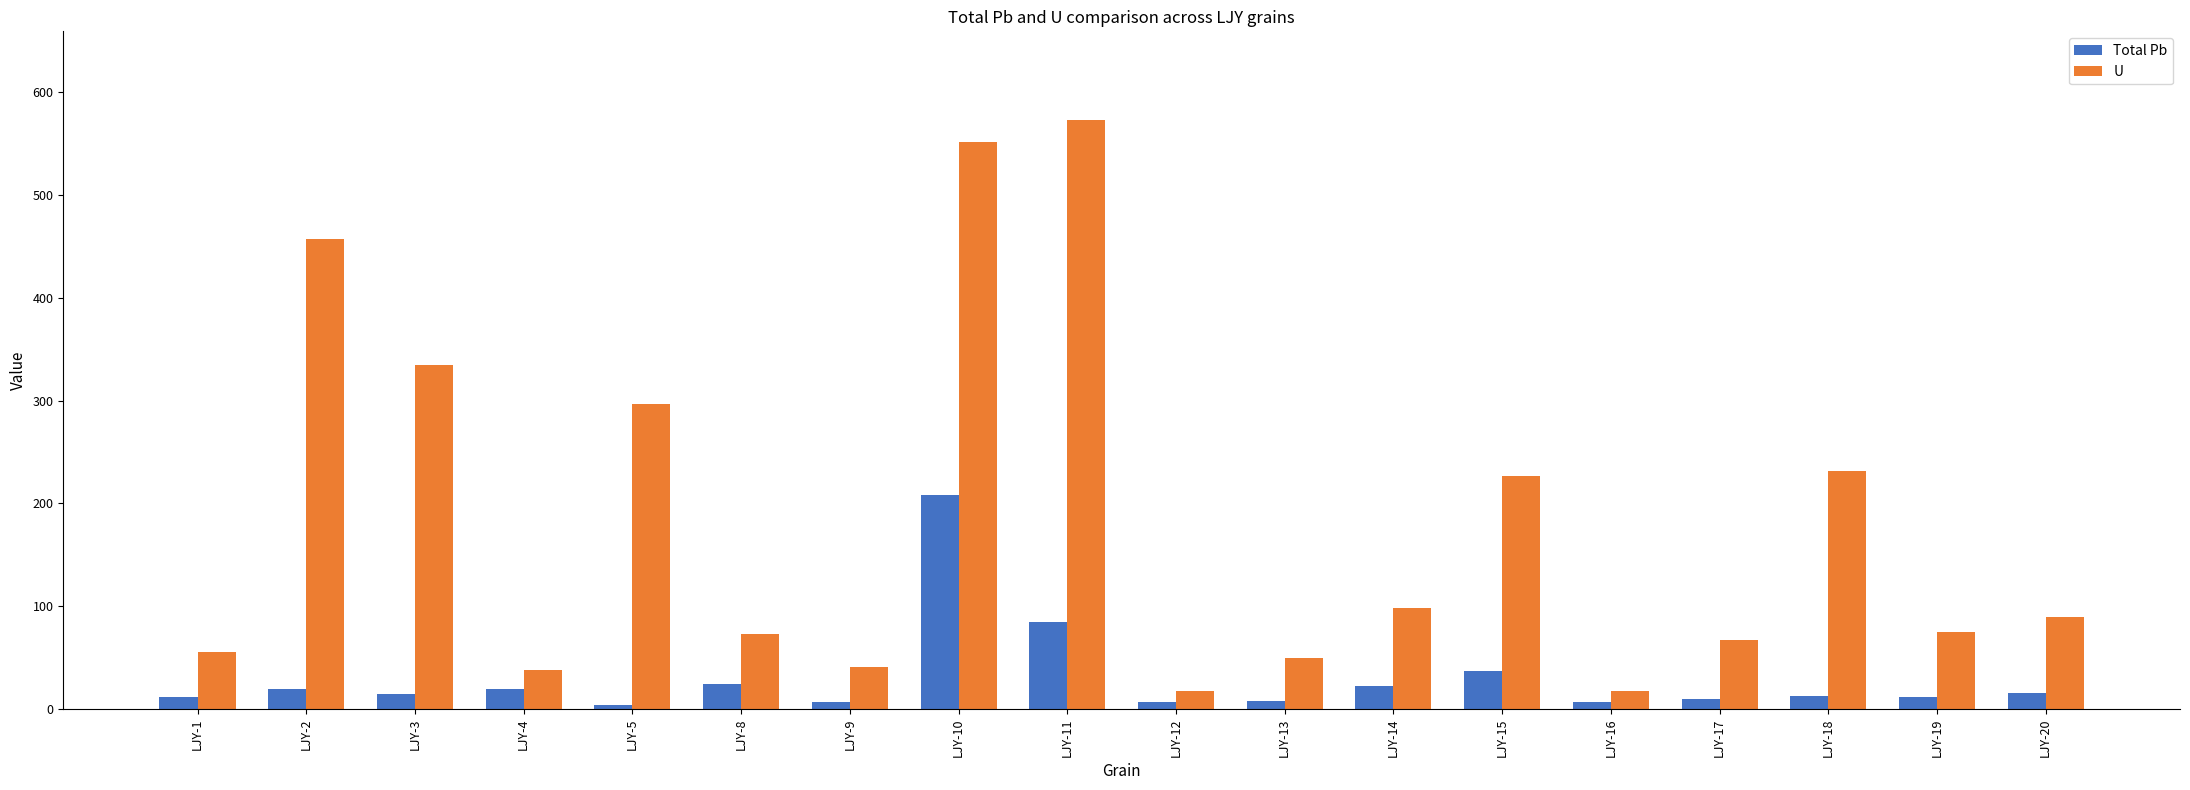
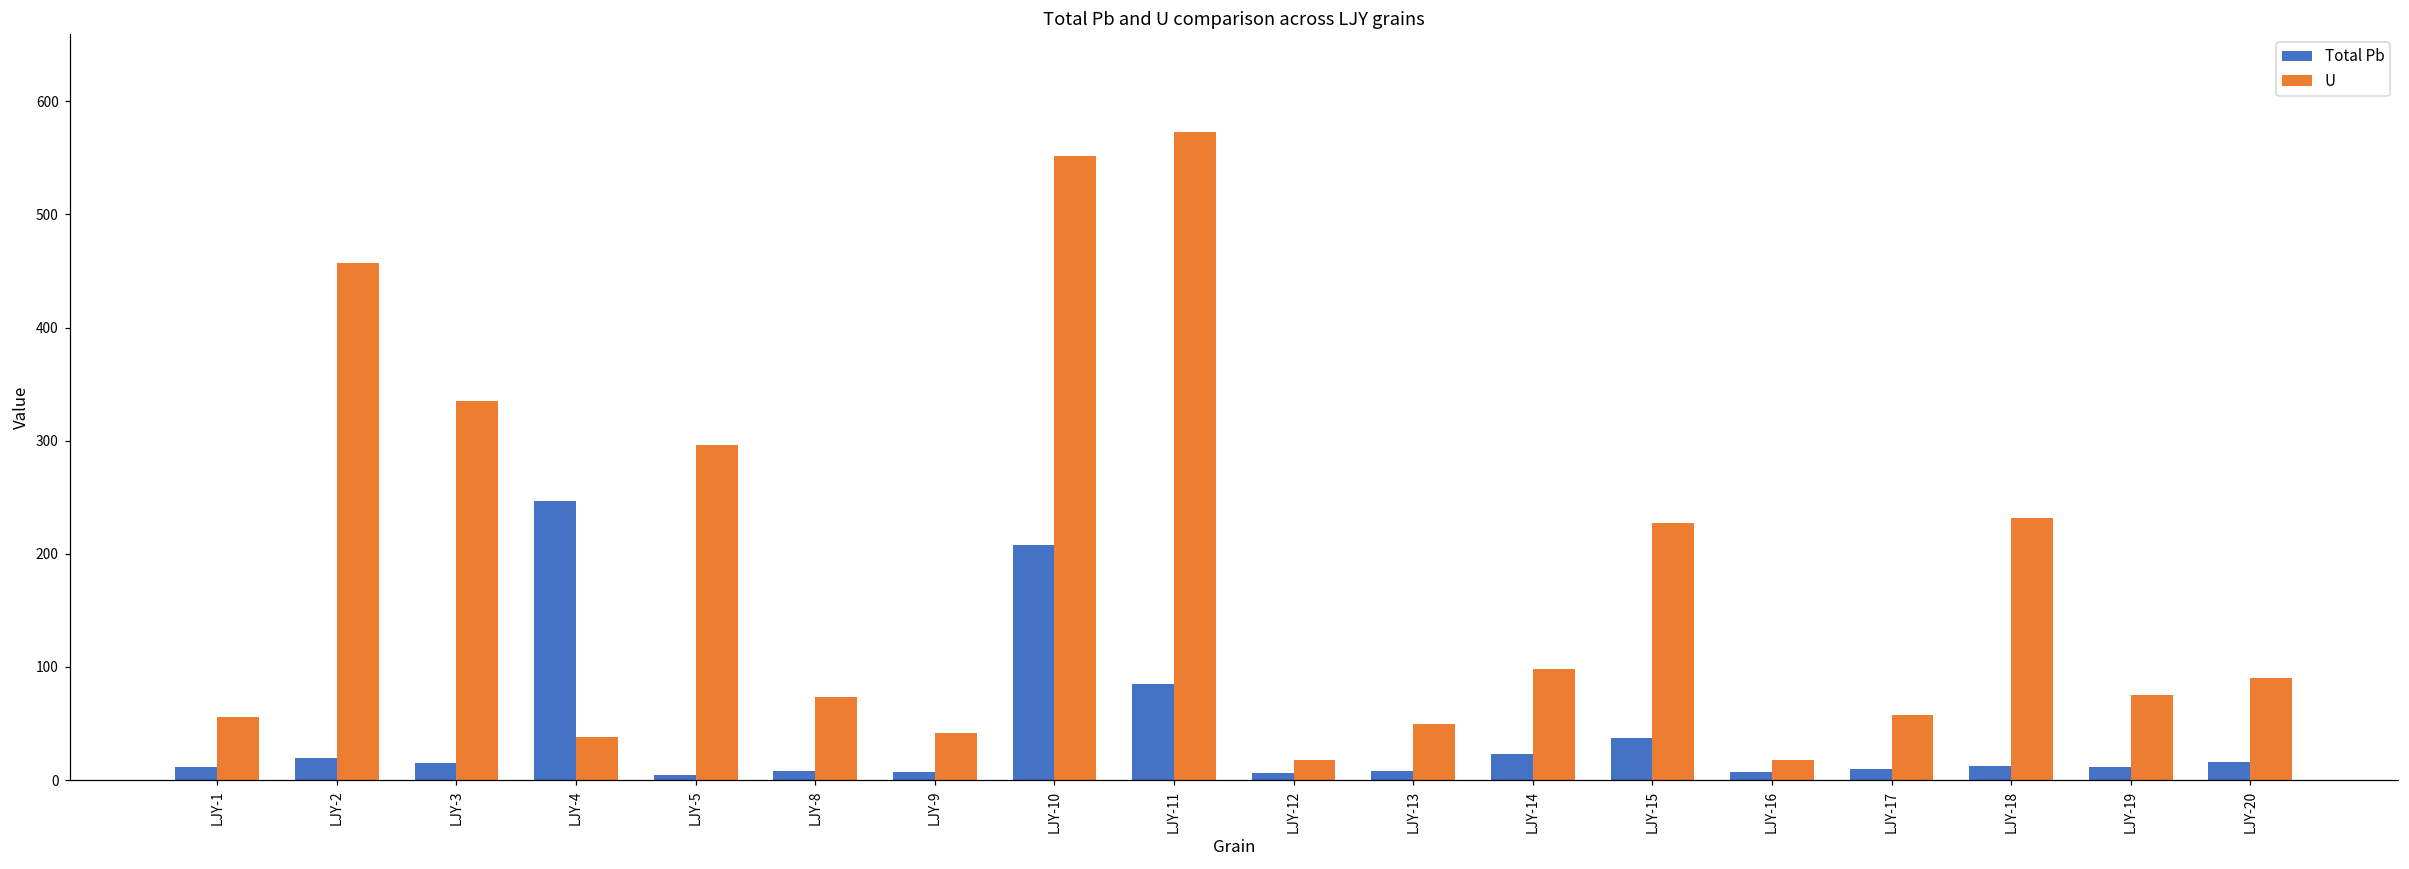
Total Pb, LJY-4: 19 -> 247
Total Pb, LJY-8: 24 -> 8
U, LJY-17: 67 -> 57
